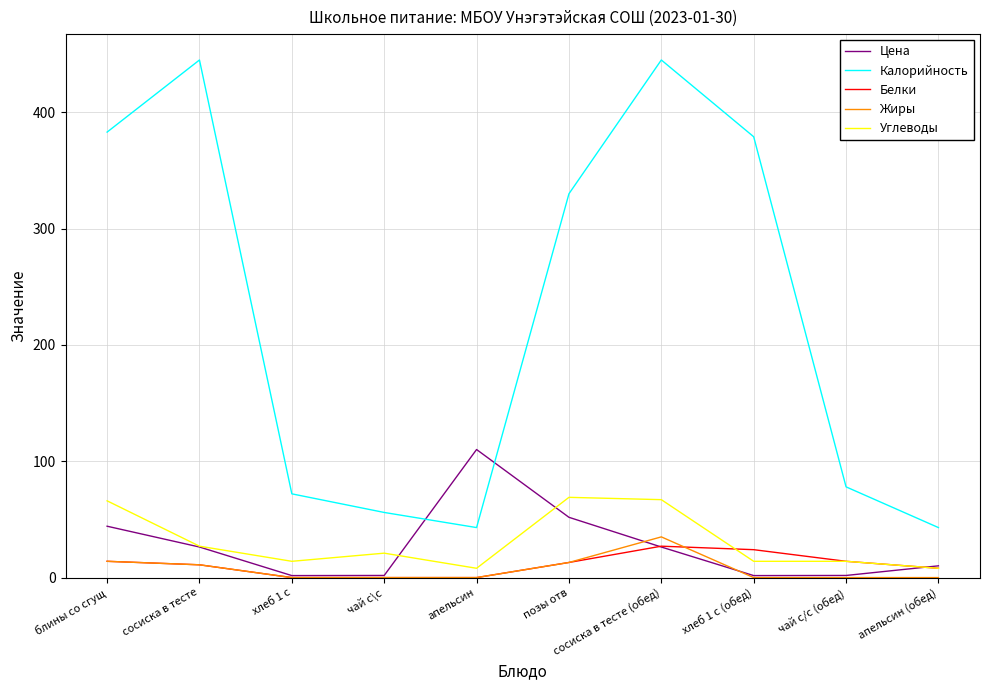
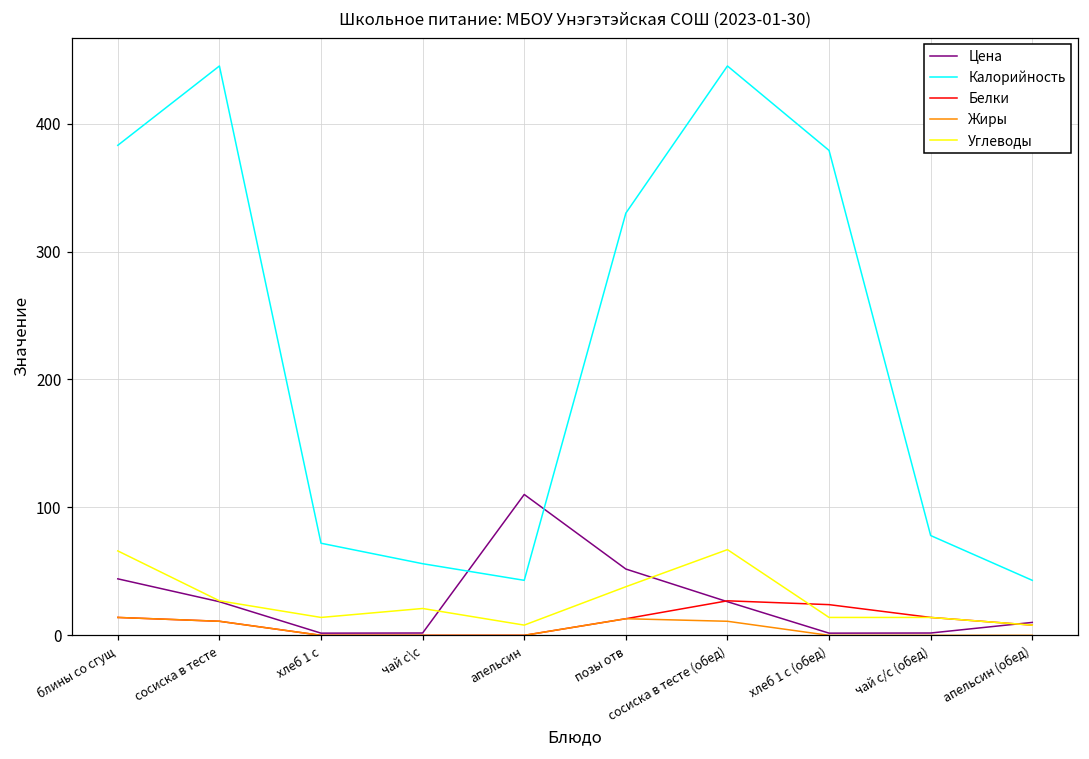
Углеводы, позы отв: 69 -> 38
Жиры, сосиска в тесте (обед): 35 -> 11
